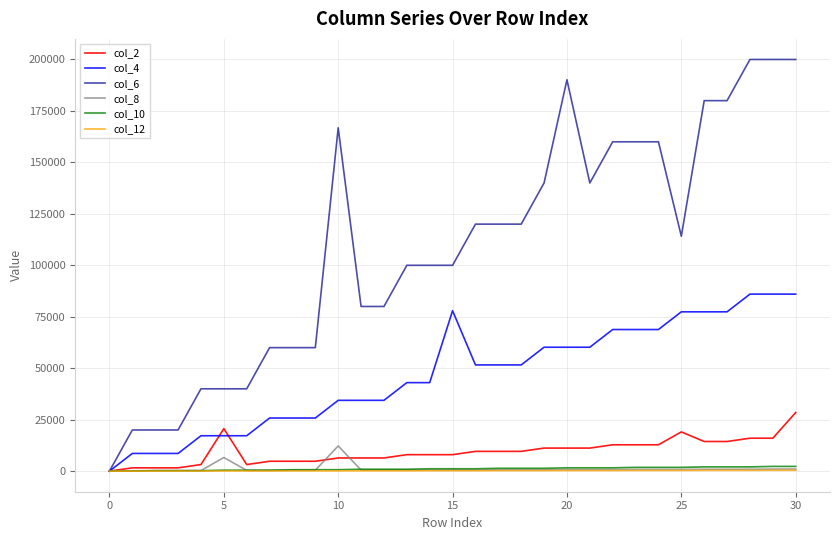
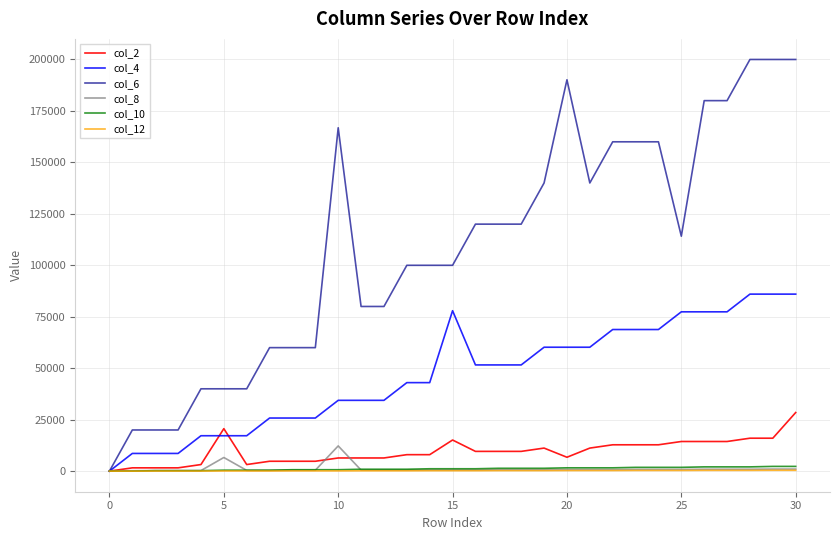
col_2, 15: 8000 -> 15000
col_2, 20: 11000 -> 7000
col_2, 25: 19000 -> 14000
